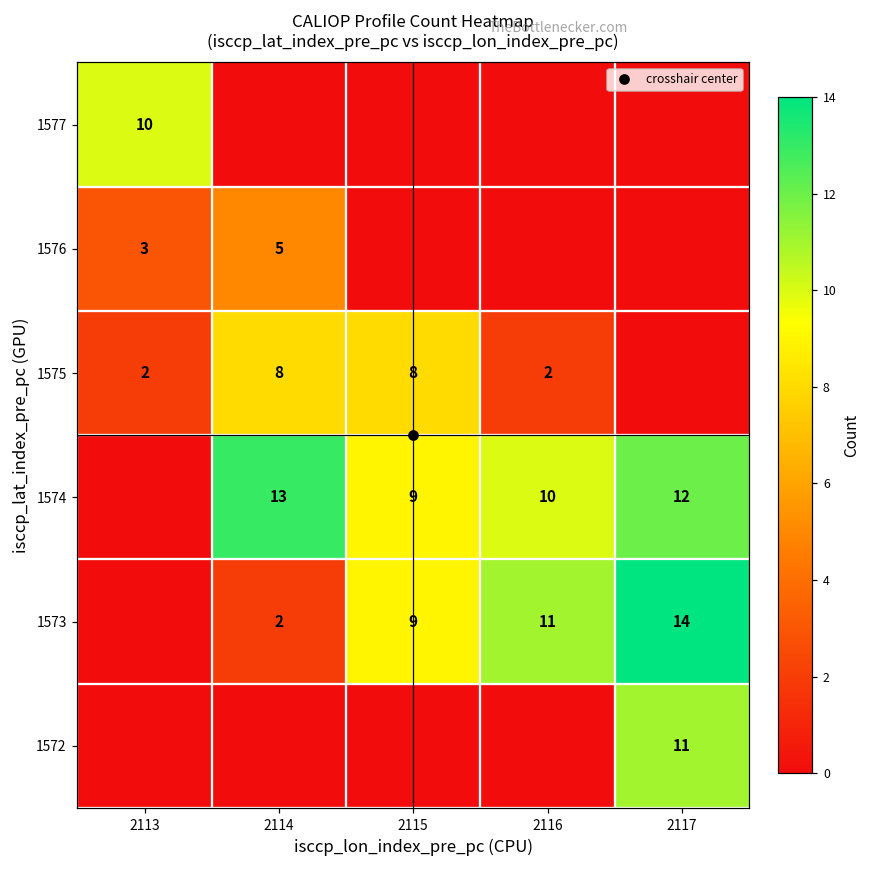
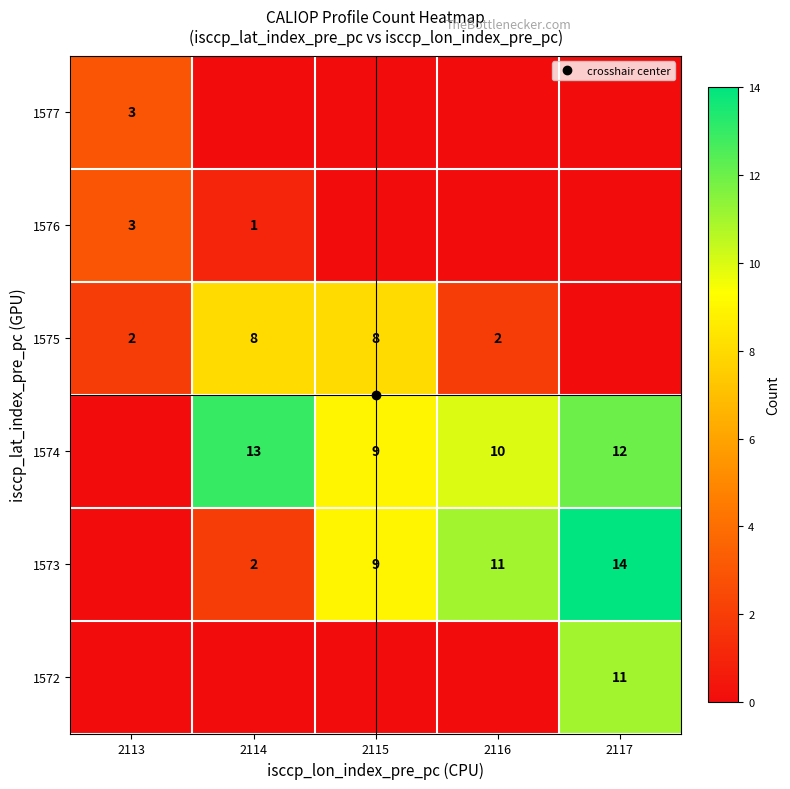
1577, 2113: 10 -> 3
1576, 2114: 5 -> 1
